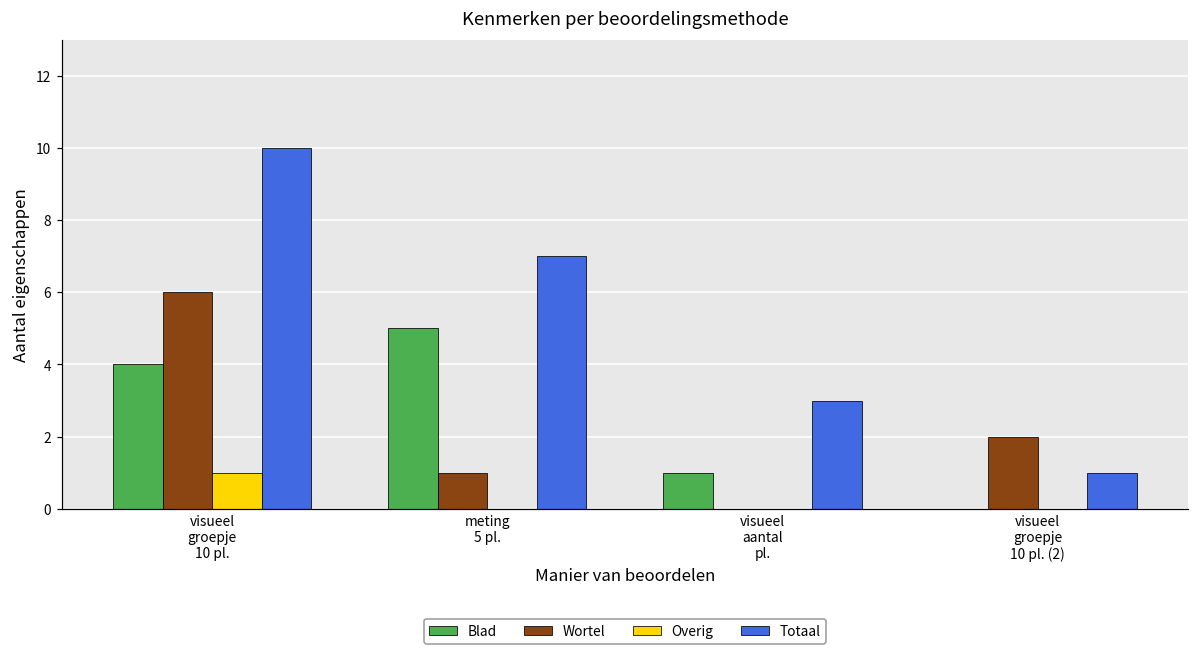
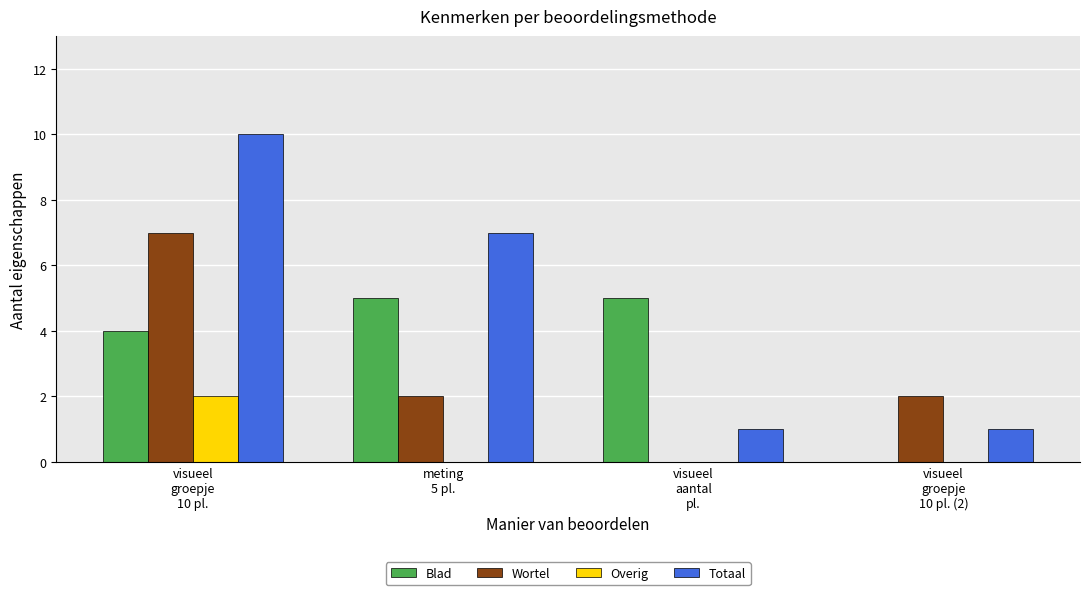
Wortel, visueel groepje 10 pl.: 6 -> 7
Overig, visueel groepje 10 pl.: 1 -> 2
Wortel, meting 5 pl.: 1 -> 2
Blad, visueel aantal pl.: 1 -> 5
Totaal, visueel aantal pl.: 3 -> 1
